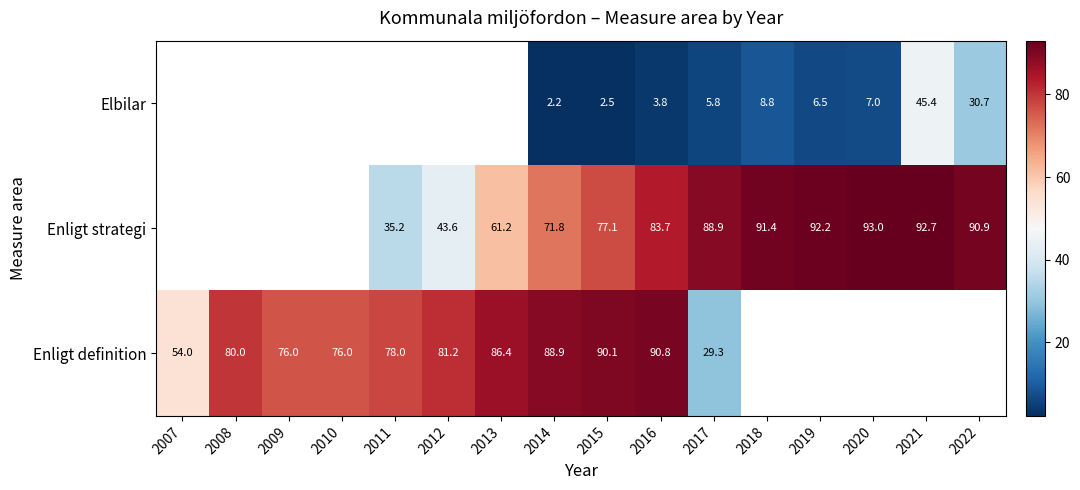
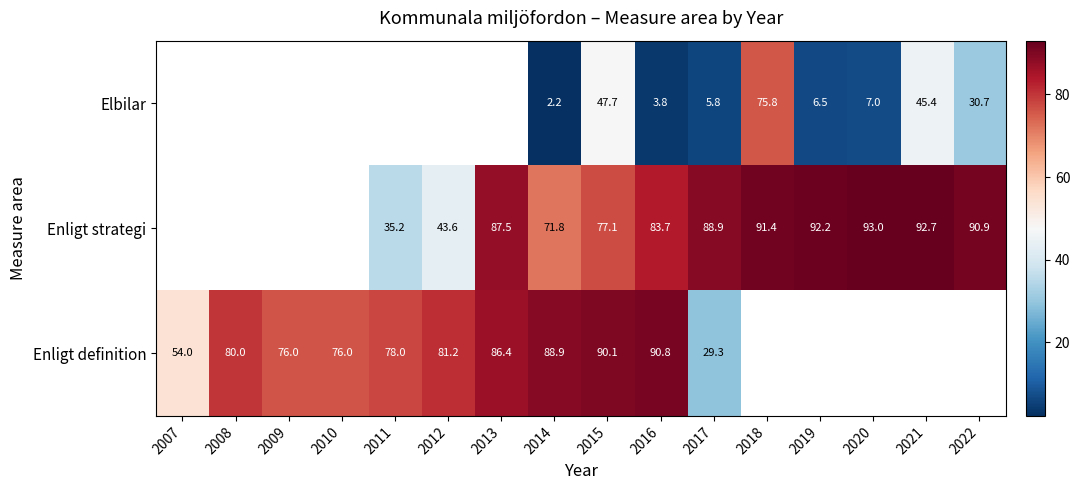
Elbilar, 2015: 2.5 -> 47.7
Elbilar, 2018: 8.8 -> 75.8
Enligt strategi, 2013: 61.2 -> 87.5
